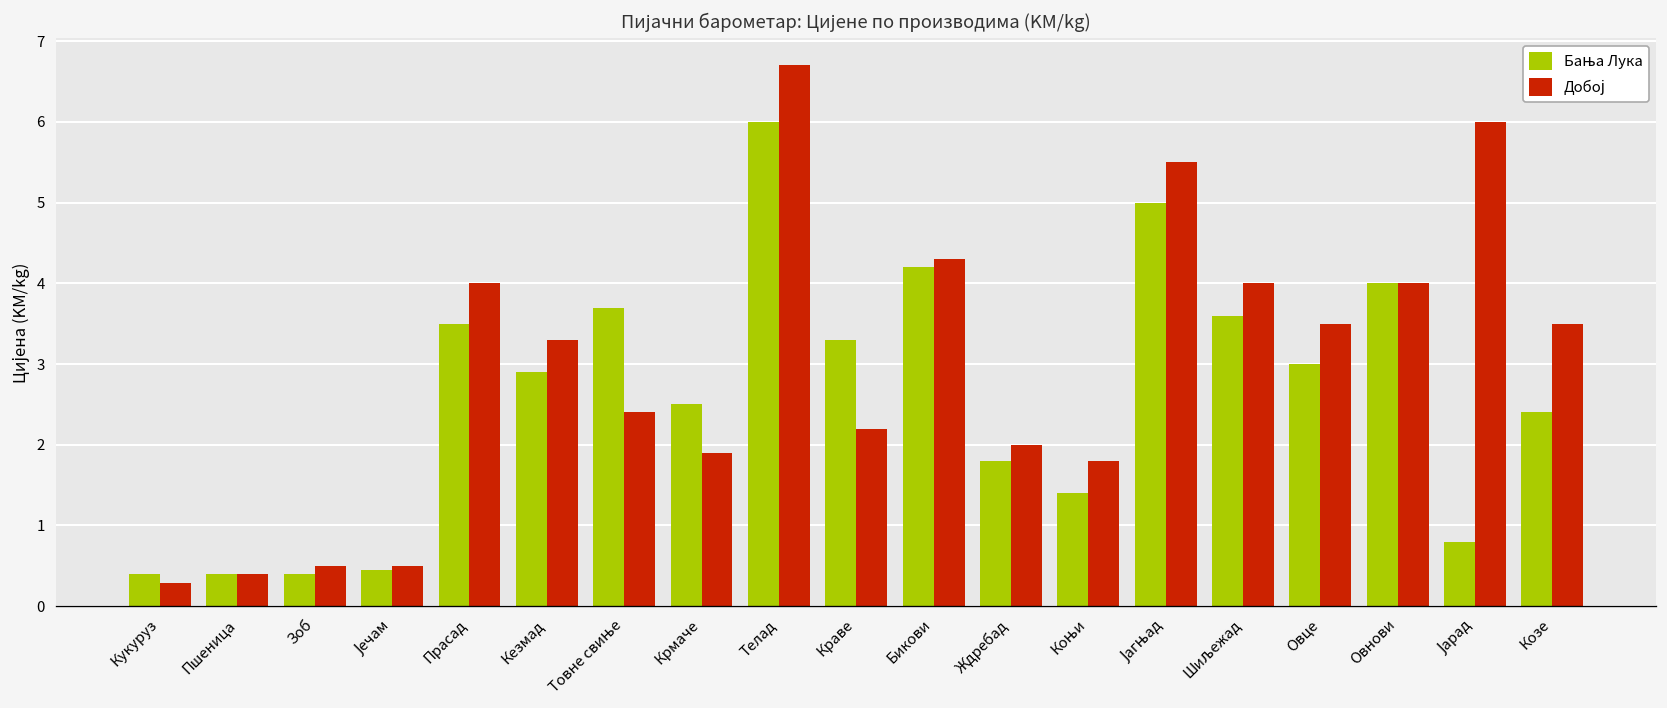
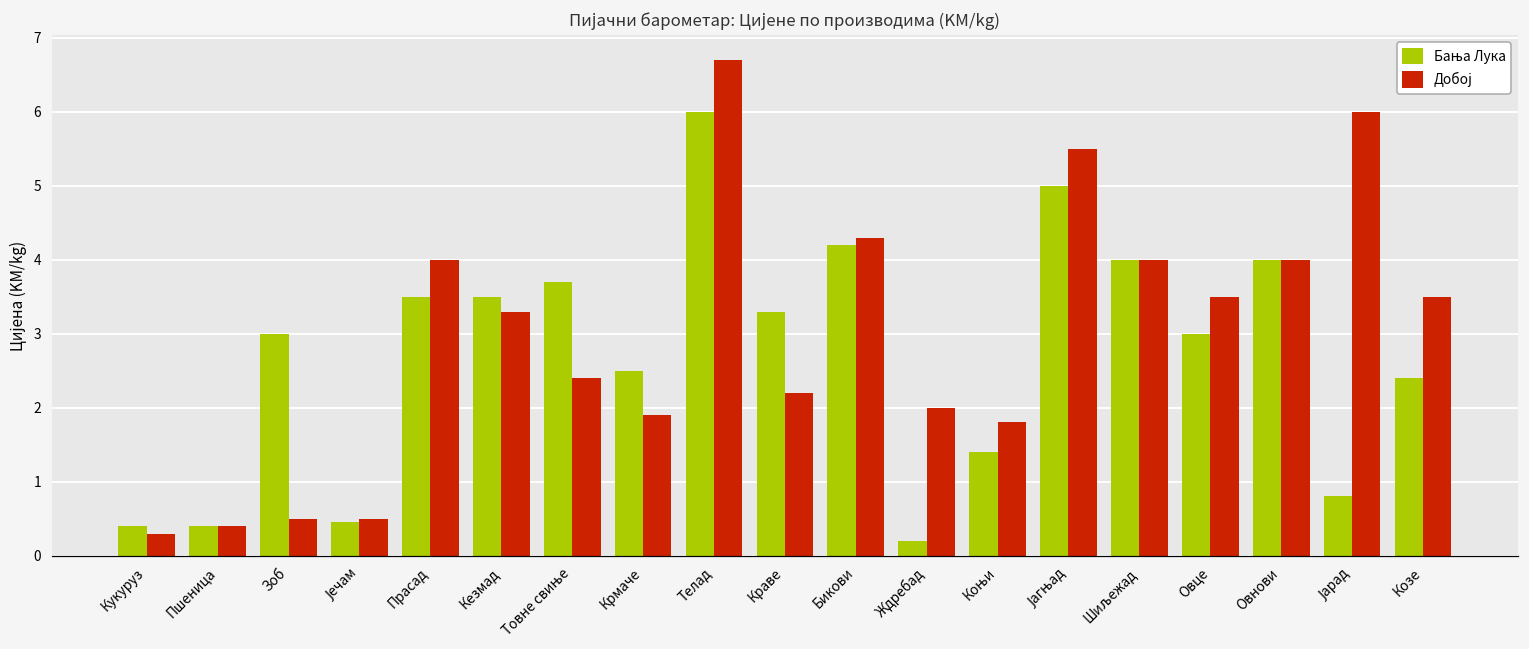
Бања Лука, Зоб: 0.4 -> 3.0
Бања Лука, Кезмад: 2.9 -> 3.5
Бања Лука, Ждребад: 1.8 -> 0.2
Бања Лука, Шиљежад: 3.6 -> 4.0
